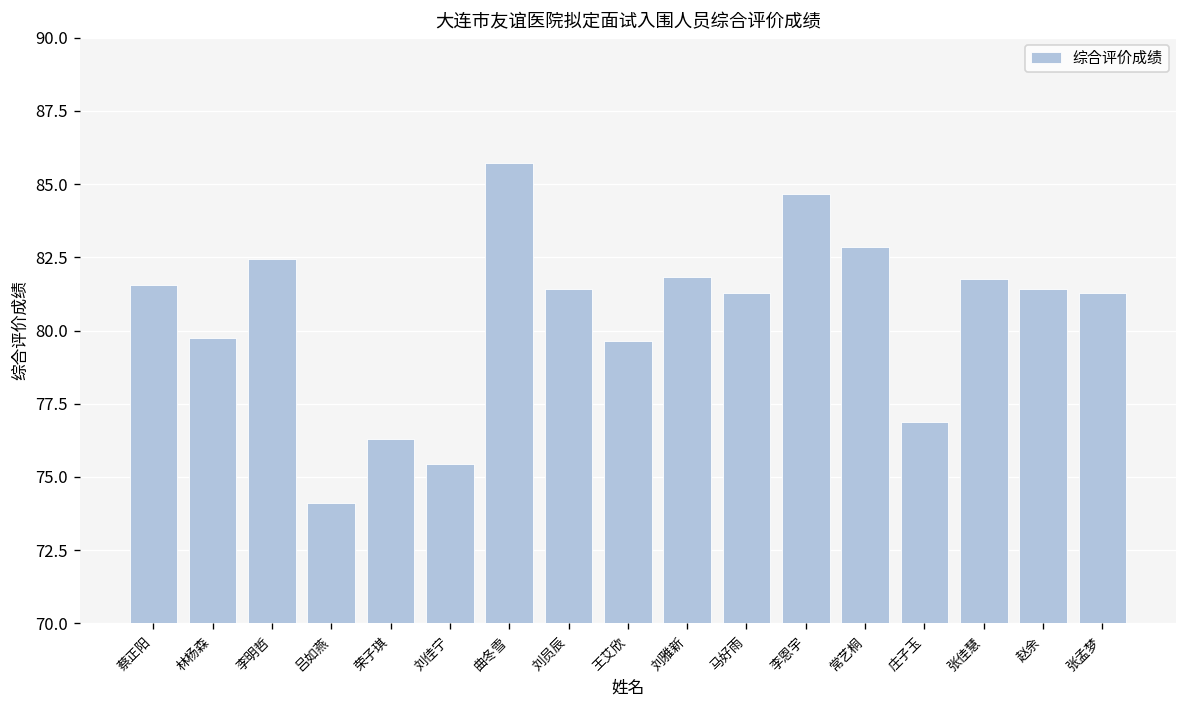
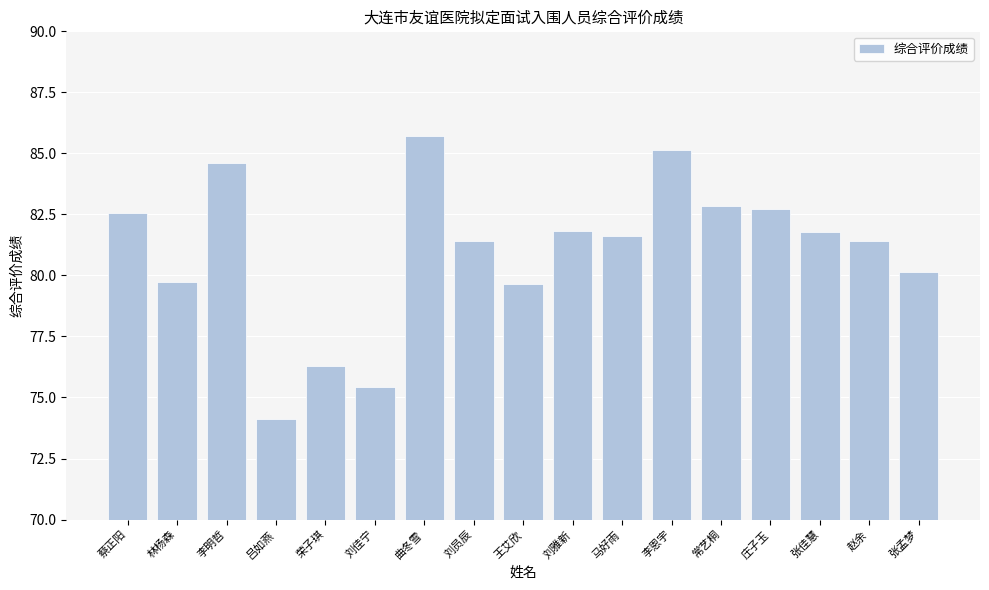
蔡正阳: 81.6 -> 82.6
李明哲: 82.4 -> 84.6
马好雨: 81.3 -> 81.6
李恩宇: 84.7 -> 85.1
庄子玉: 76.9 -> 82.7
张孟梦: 81.3 -> 80.2
